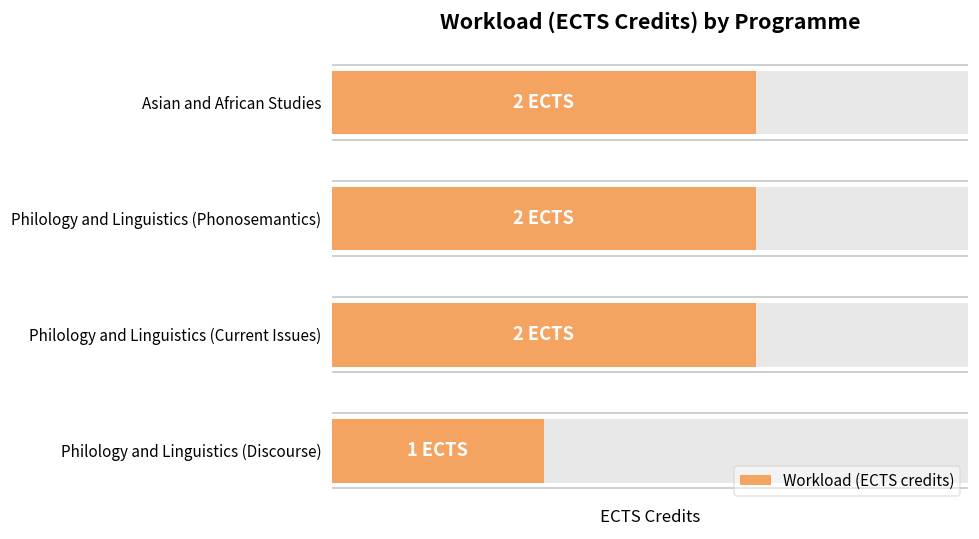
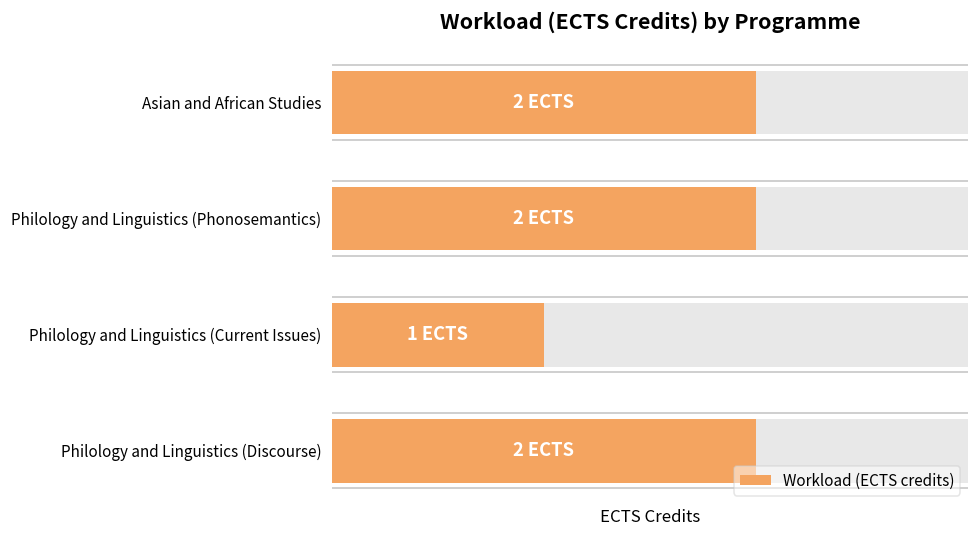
Workload (ECTS credits), Philology and Linguistics (Current Issues): 2 -> 1
Workload (ECTS credits), Philology and Linguistics (Discourse): 1 -> 2
